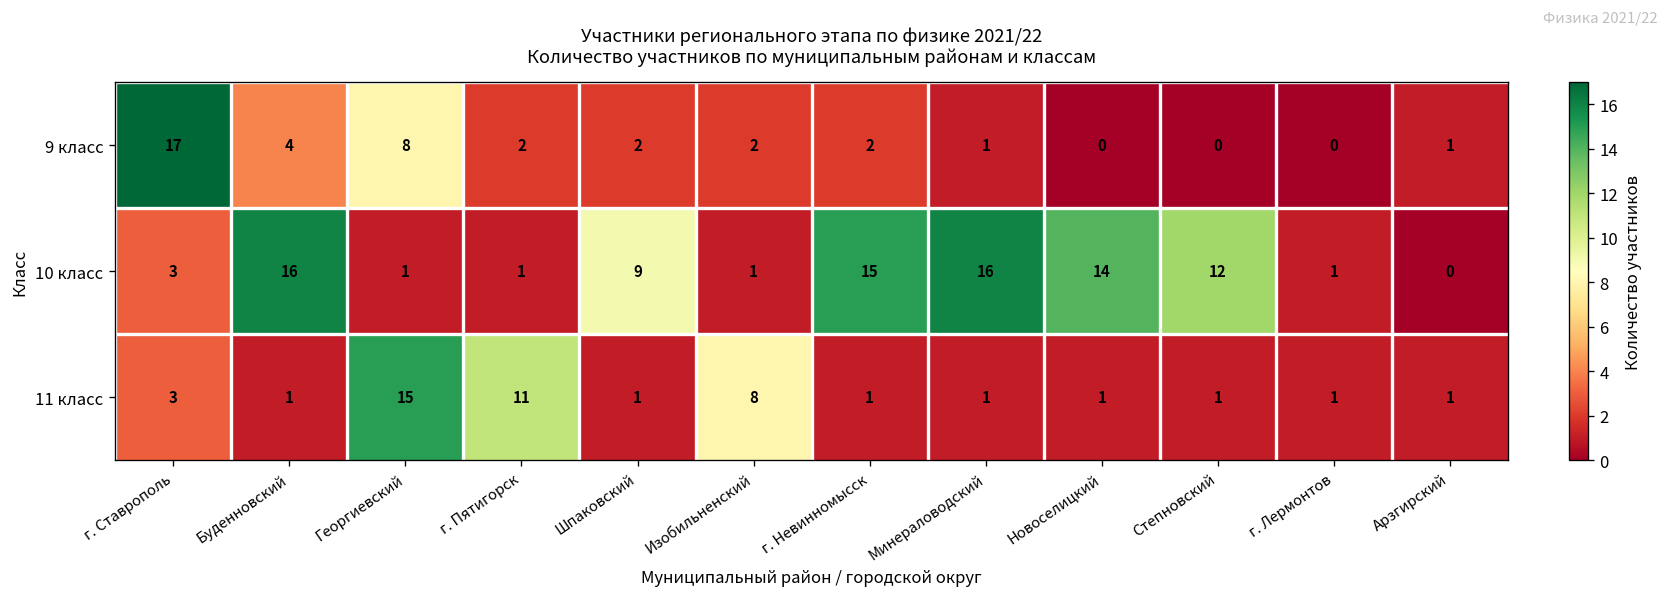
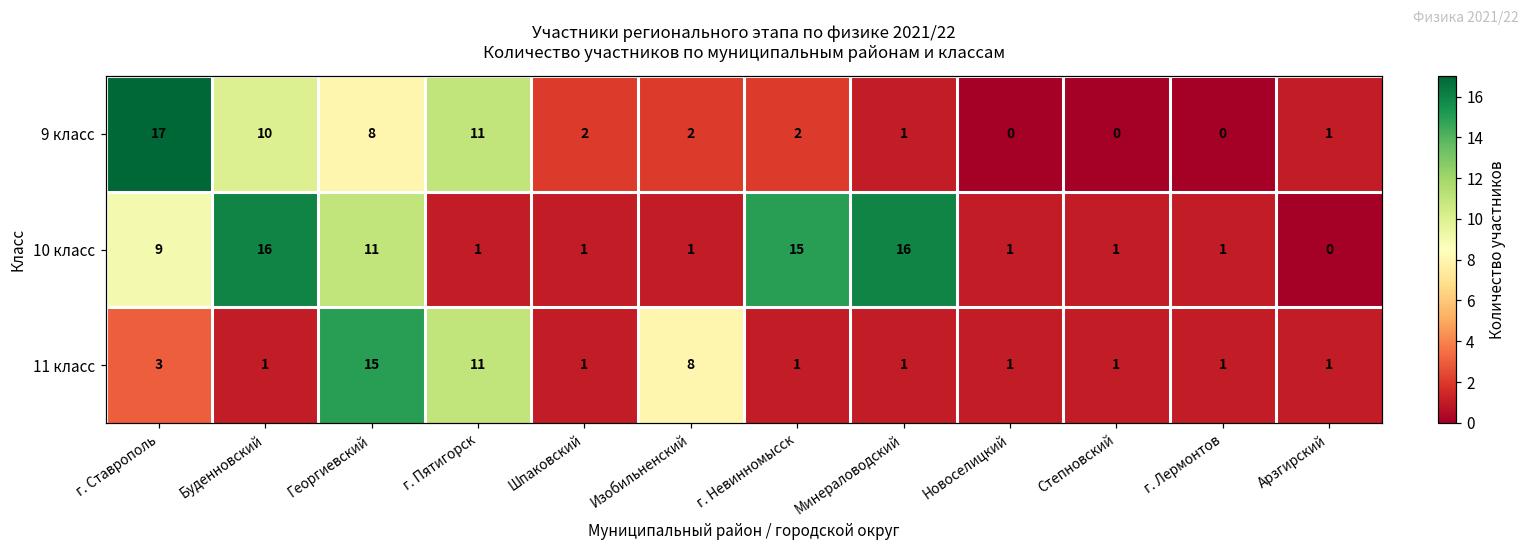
9 класс, Буденновский: 4 -> 10
9 класс, г. Пятигорск: 2 -> 11
10 класс, г. Ставрополь: 3 -> 9
10 класс, Георгиевский: 1 -> 11
10 класс, Шпаковский: 9 -> 1
10 класс, Новоселицкий: 14 -> 1
10 класс, Степновский: 12 -> 1
